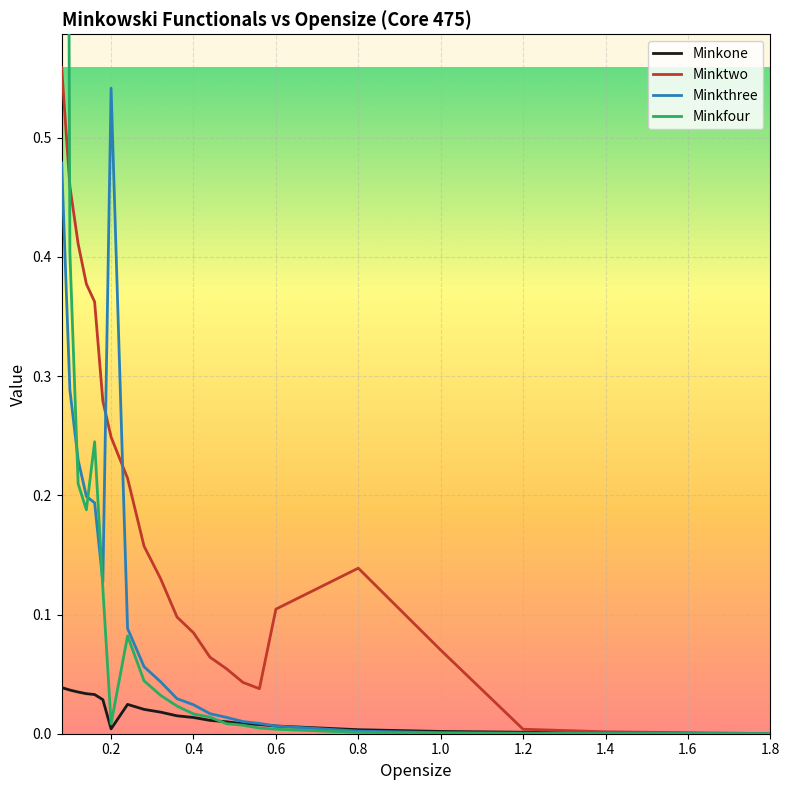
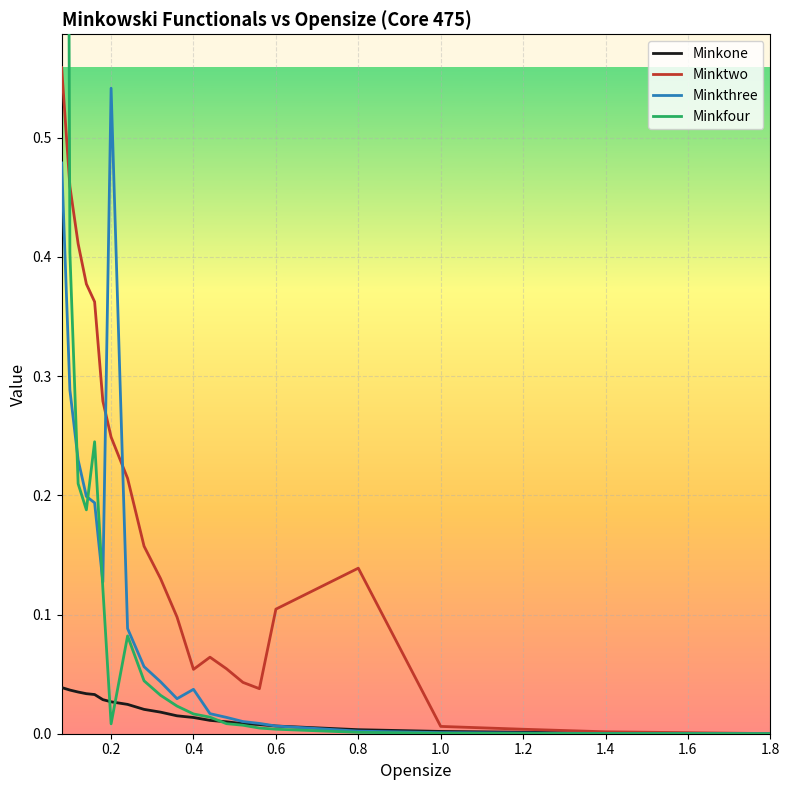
Minkone, 0.2: 0.004 -> 0.027
Minktwo, 0.4: 0.085 -> 0.054
Minkthree, 0.4: 0.024 -> 0.037
Minktwo, 1.0: 0.070 -> 0.006
